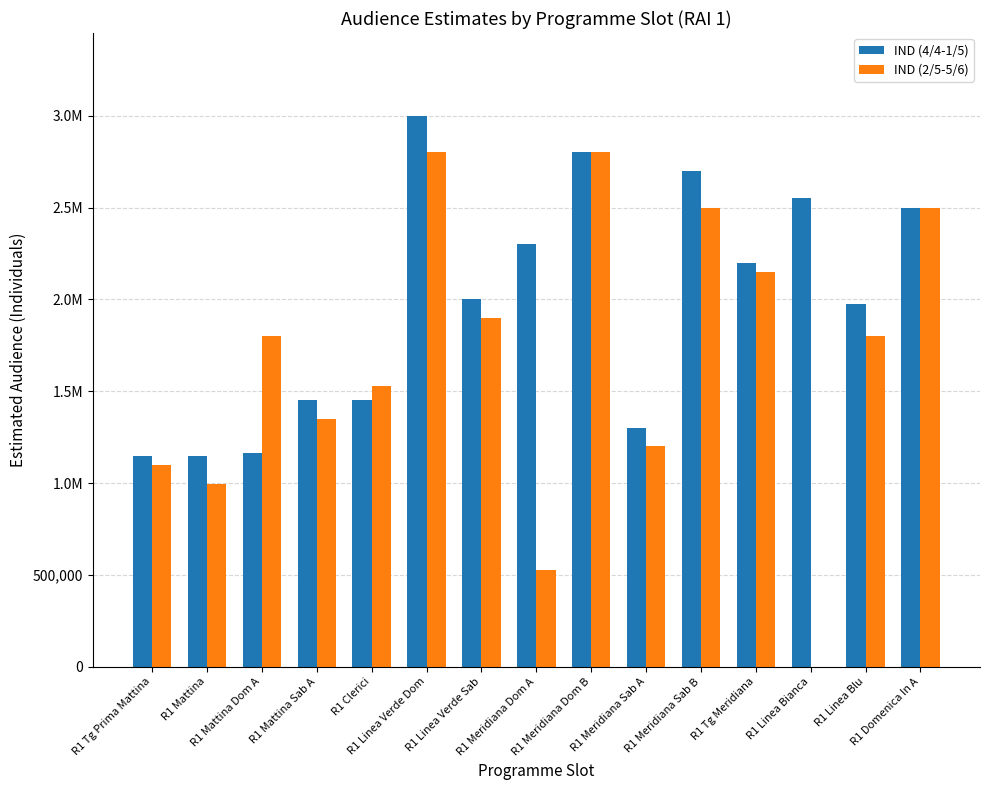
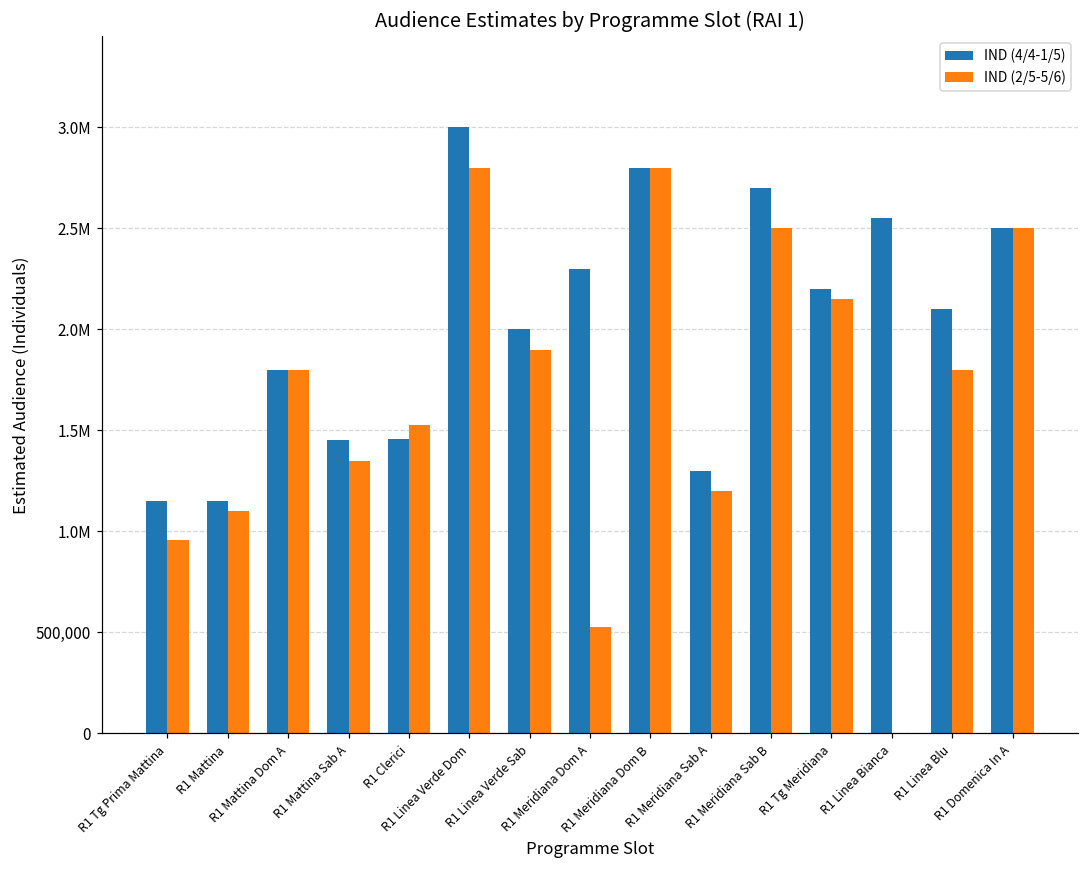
IND (2/5-5/6), R1 Tg Prima Mattina: 1,100,000 -> 960,000
IND (2/5-5/6), R1 Mattina: 990,000 -> 1,100,000
IND (4/4-1/5), R1 Mattina Dom A: 1,170,000 -> 1,800,000
IND (4/4-1/5), R1 Linea Blu: 1,970,000 -> 2,100,000
